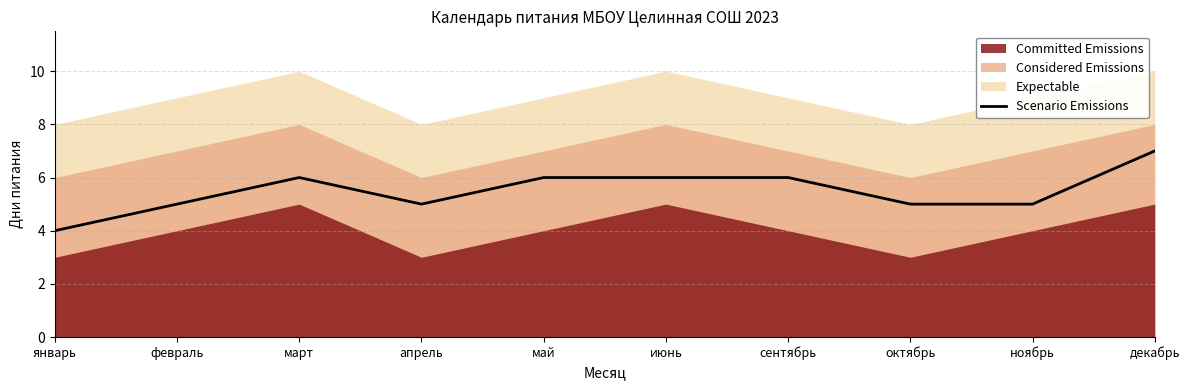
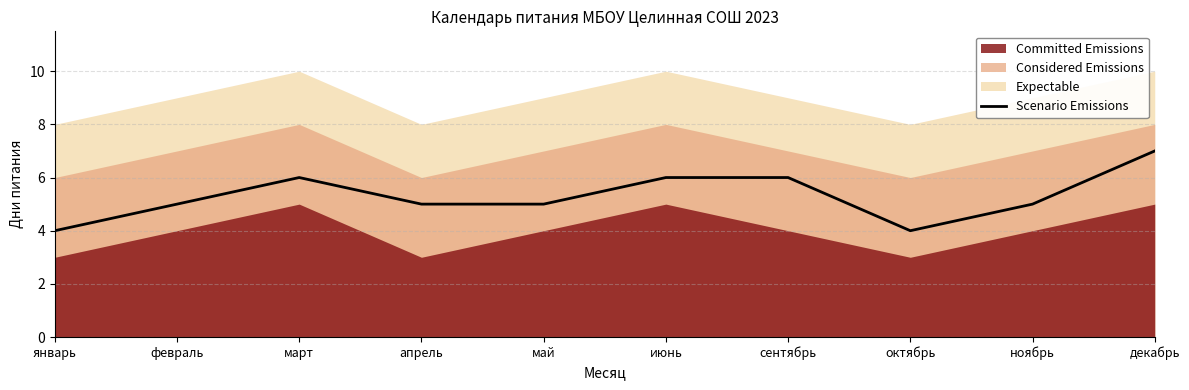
Scenario Emissions, май: 6 -> 5
Scenario Emissions, октябрь: 5 -> 4
